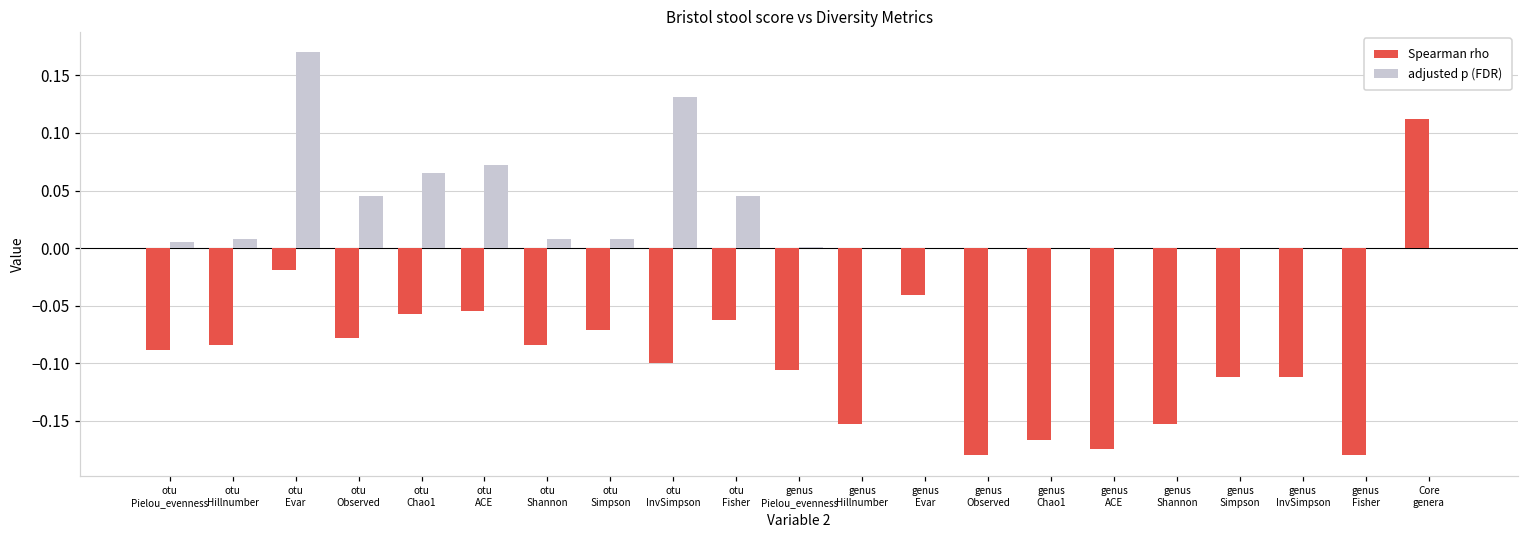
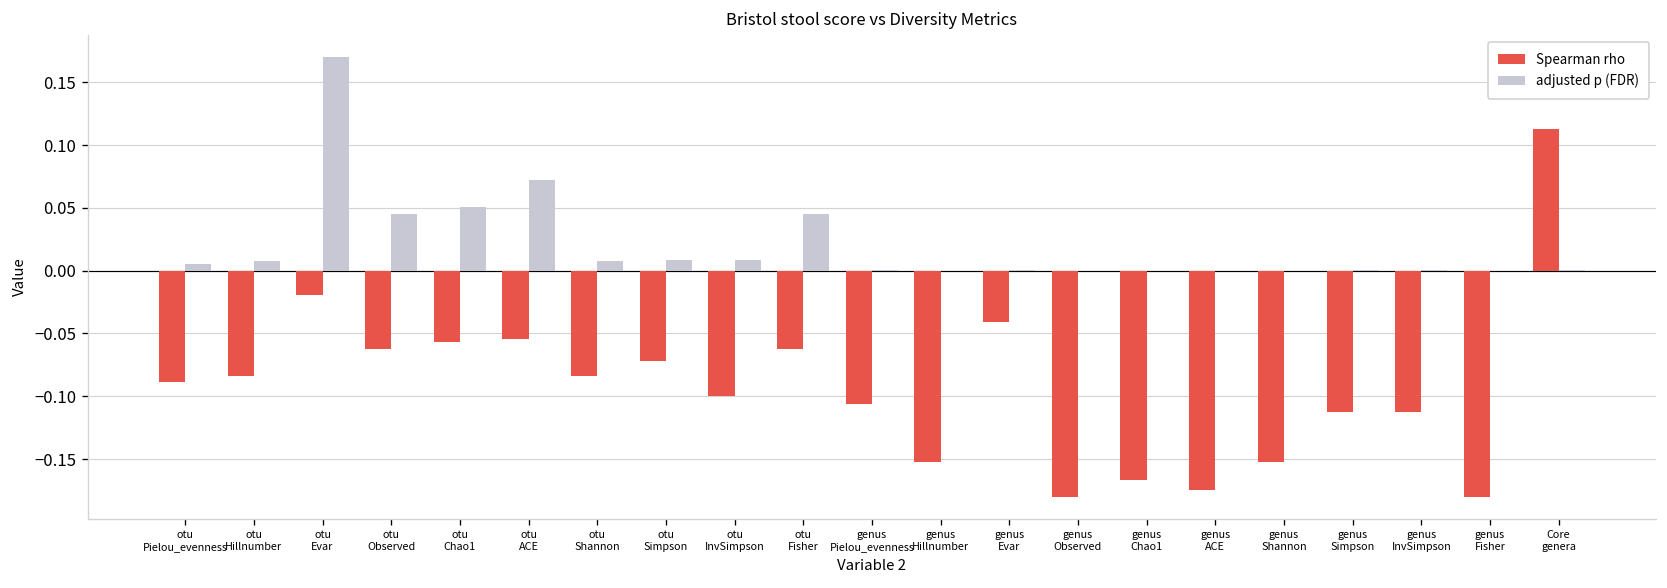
Spearman rho, otu Observed: -0.078 -> -0.062
adjusted p (FDR), otu Chao1: 0.065 -> 0.051
adjusted p (FDR), otu InvSimpson: 0.131 -> 0.008
